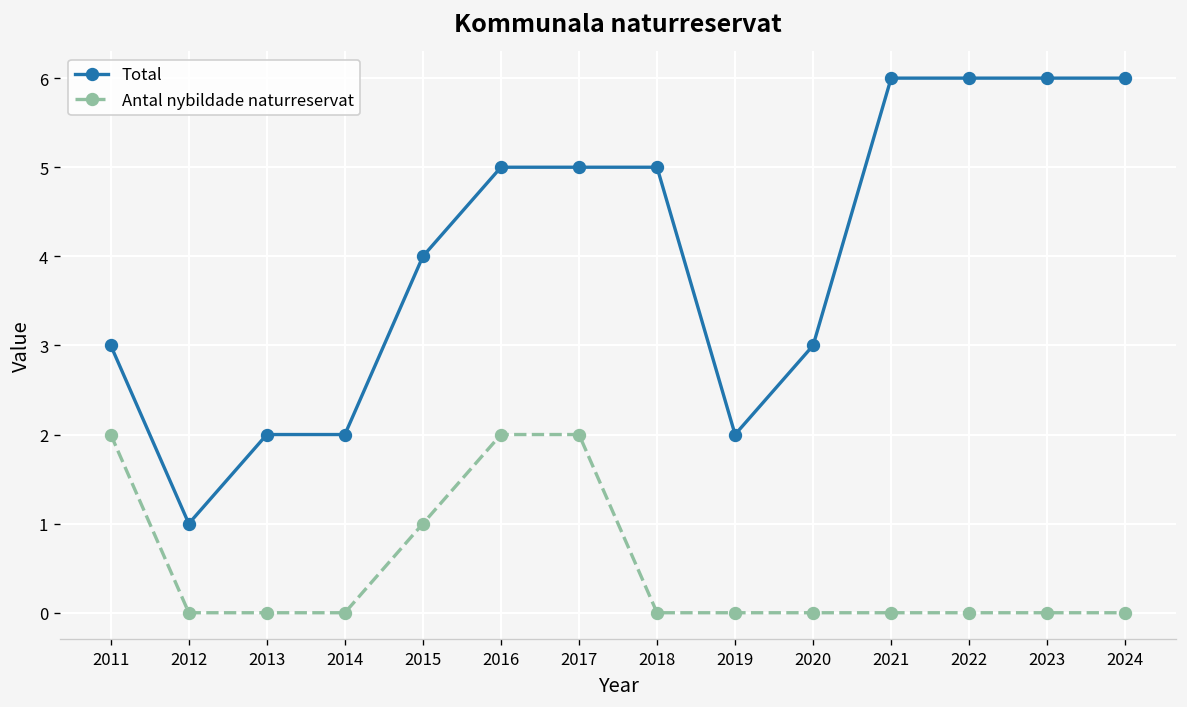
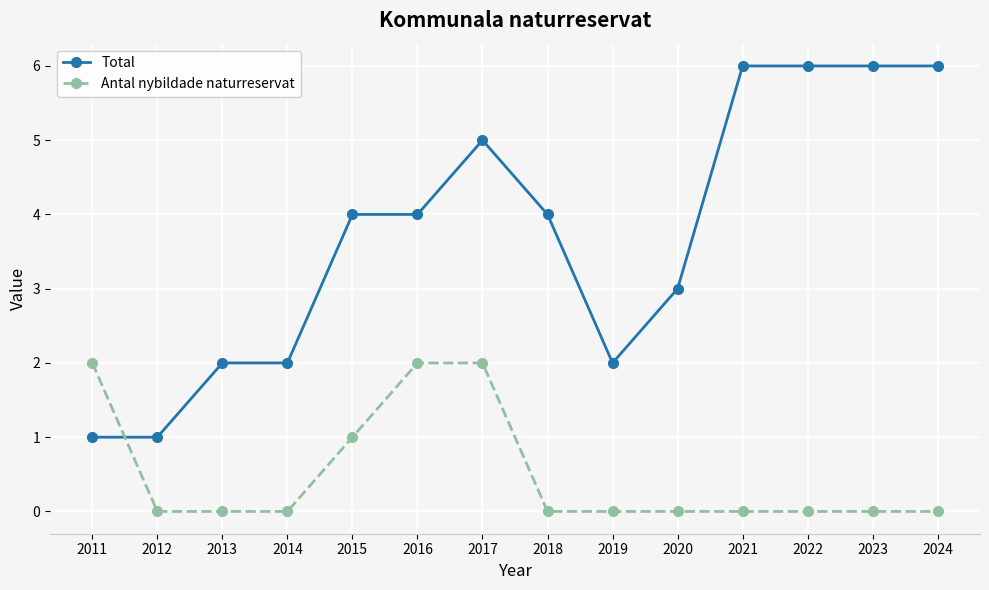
Total, 2011: 3 -> 1
Total, 2016: 5 -> 4
Total, 2018: 5 -> 4
